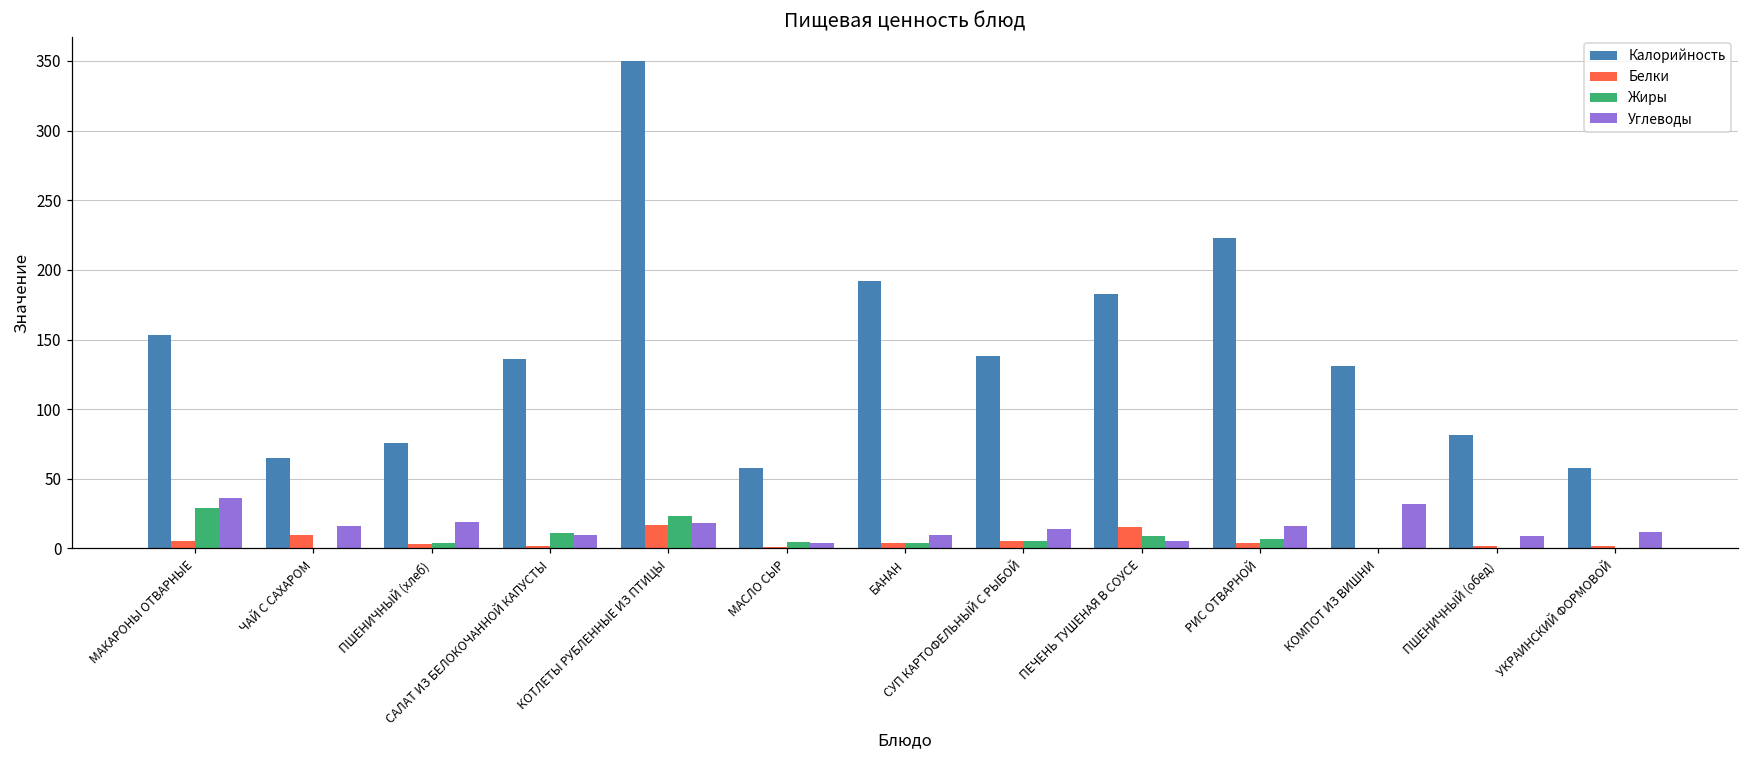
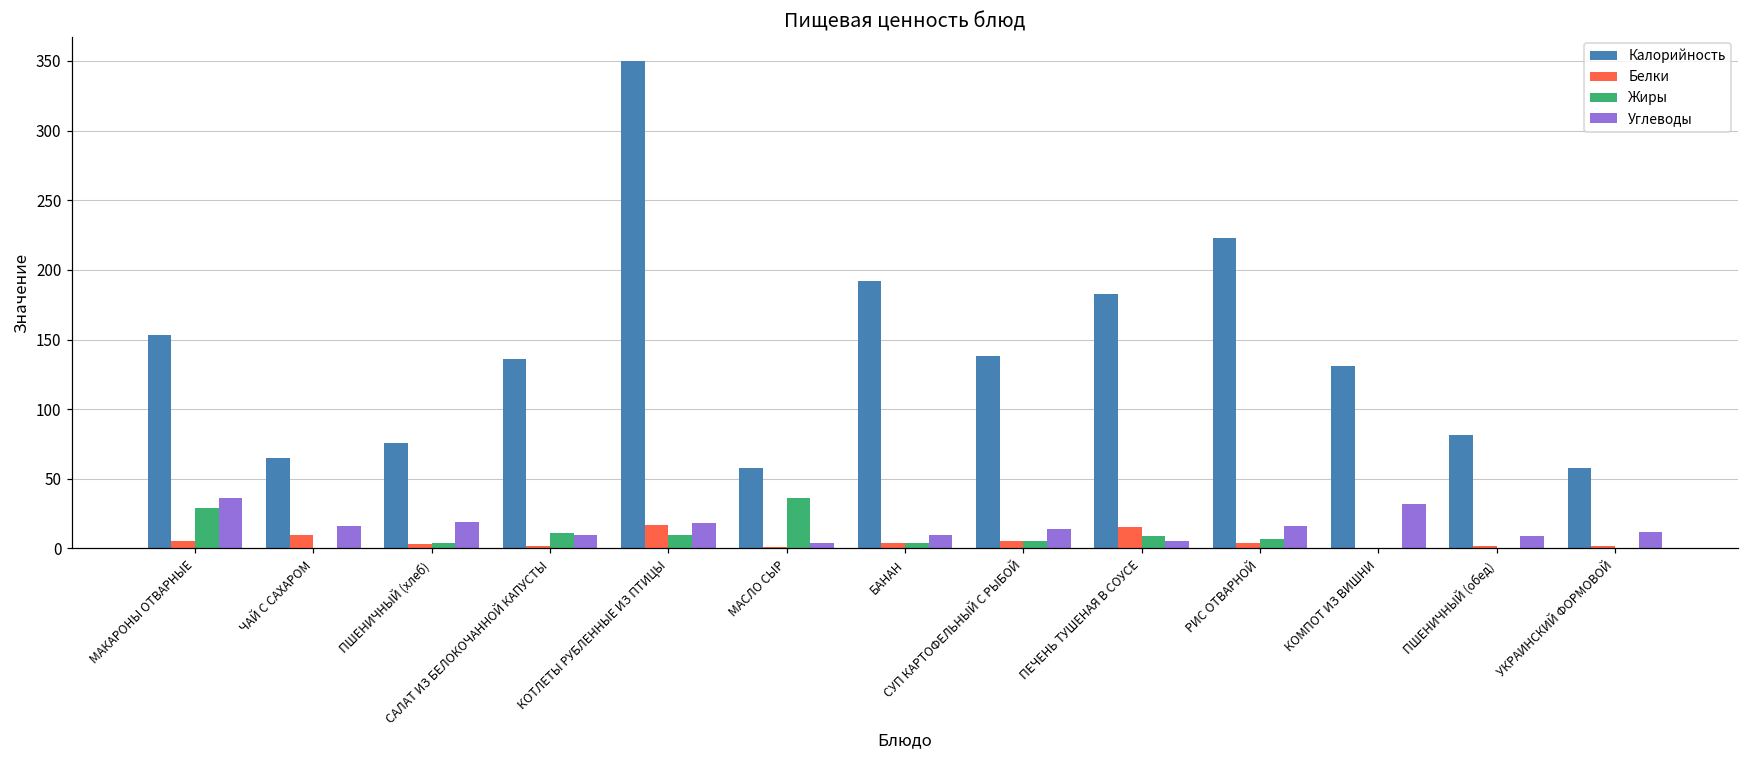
Жиры, КОТЛЕТЫ РУБЛЕННЫЕ ИЗ ПТИЦЫ: 23 -> 10
Жиры, МАСЛО СЫР: 4 -> 37
